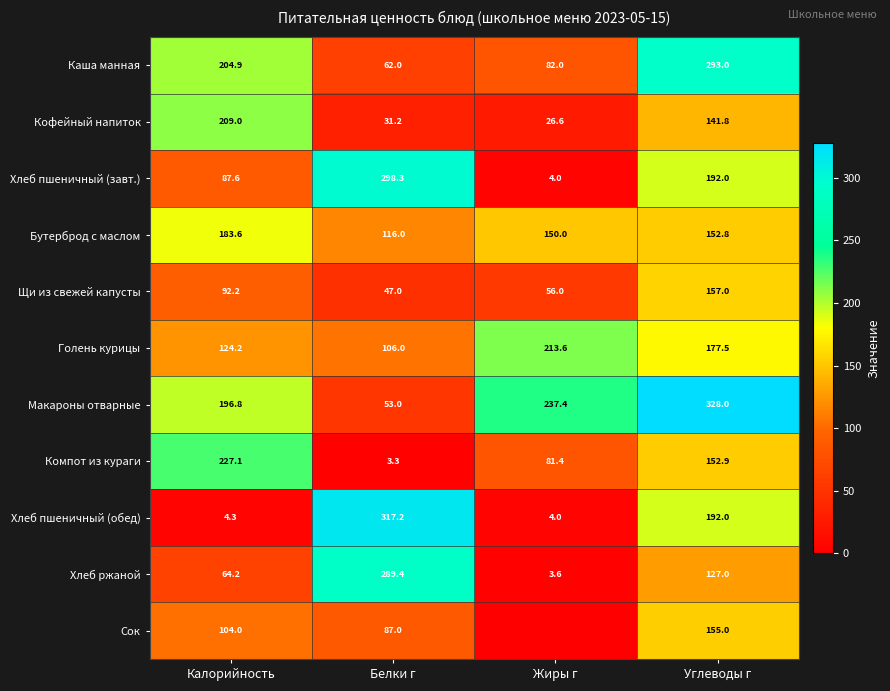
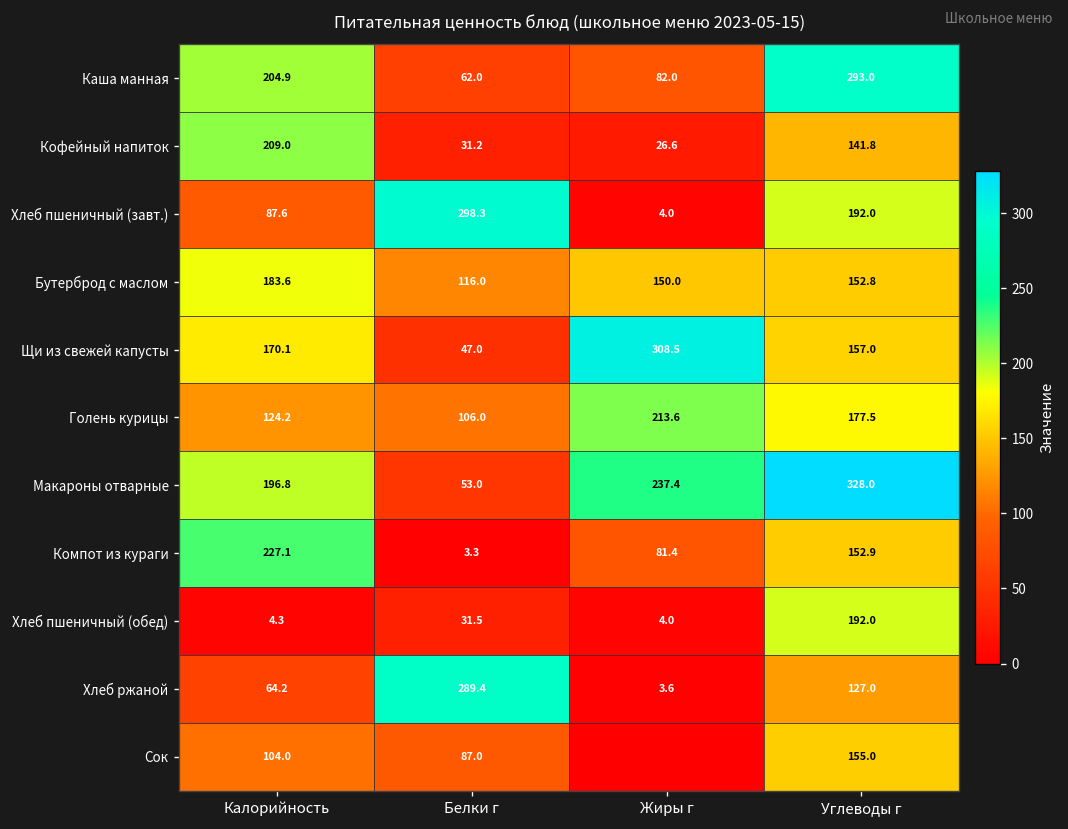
Щи из свежей капусты, Калорийность: 92.2 -> 170.1
Щи из свежей капусты, Жиры г: 56.0 -> 308.5
Хлеб пшеничный (обед), Белки г: 317.2 -> 31.5
